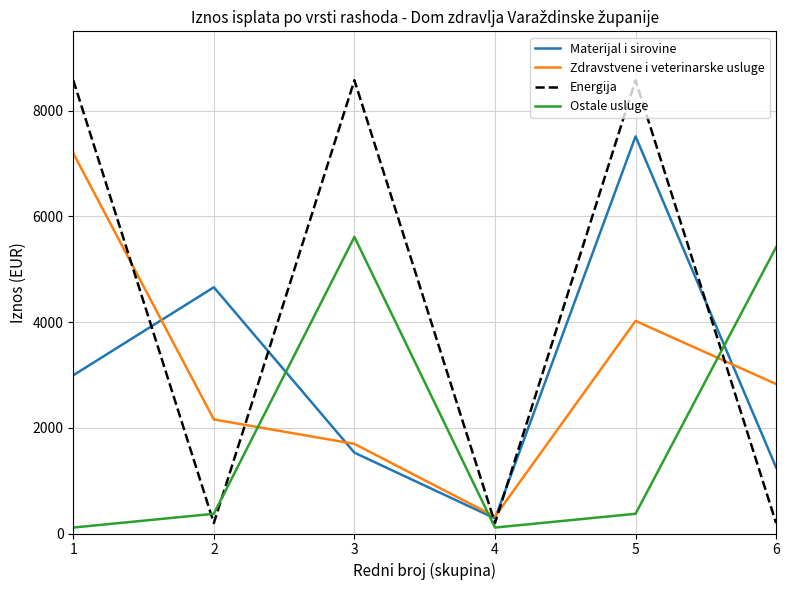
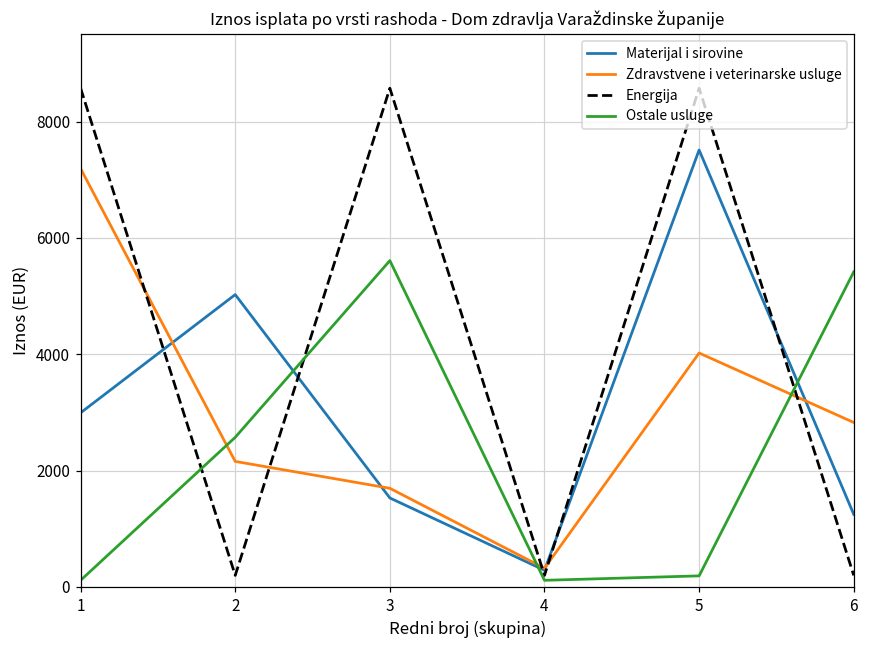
Materijal i sirovine, 2: 4700 -> 5000
Ostale usluge, 2: 400 -> 2600
Ostale usluge, 5: 400 -> 200
